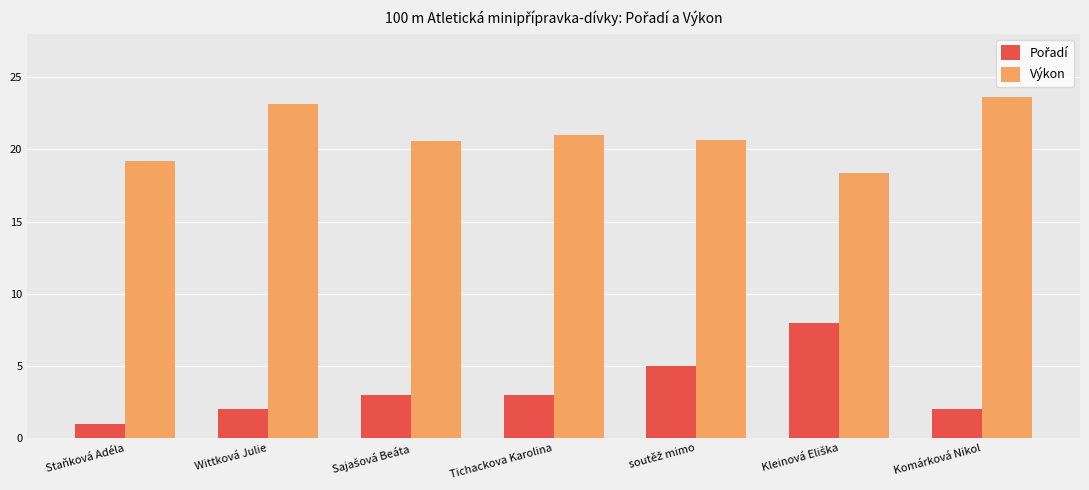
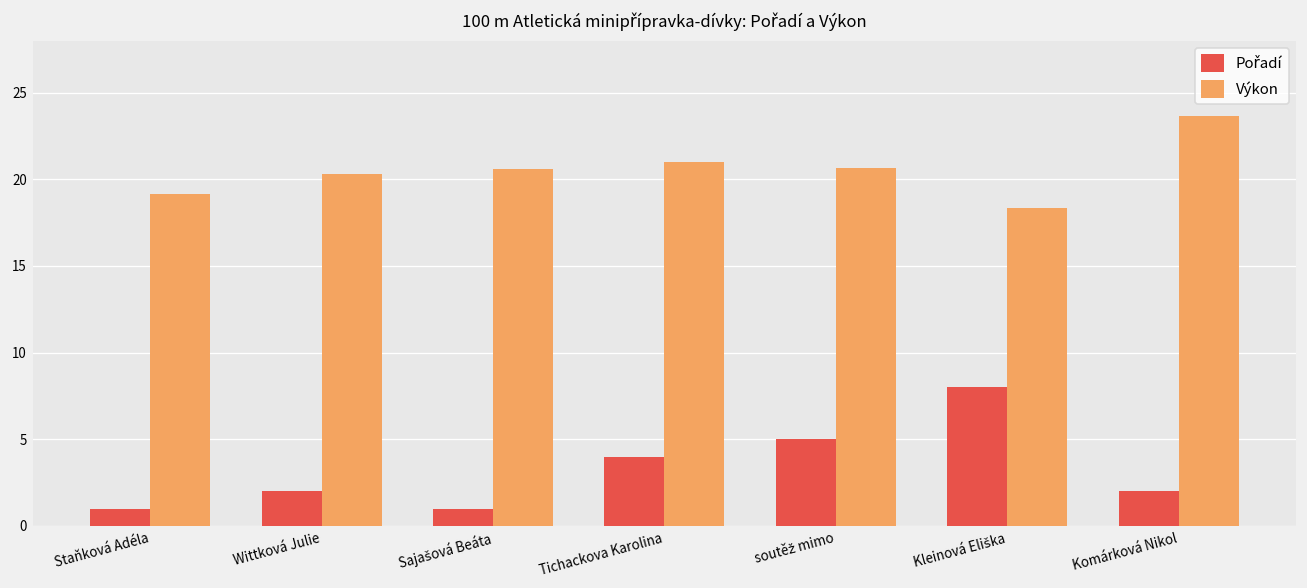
Výkon, Wittková Julie: 23.1 -> 20.3
Pořadí, Sajašová Beáta: 3 -> 1
Pořadí, Tichackova Karolina: 3 -> 4
